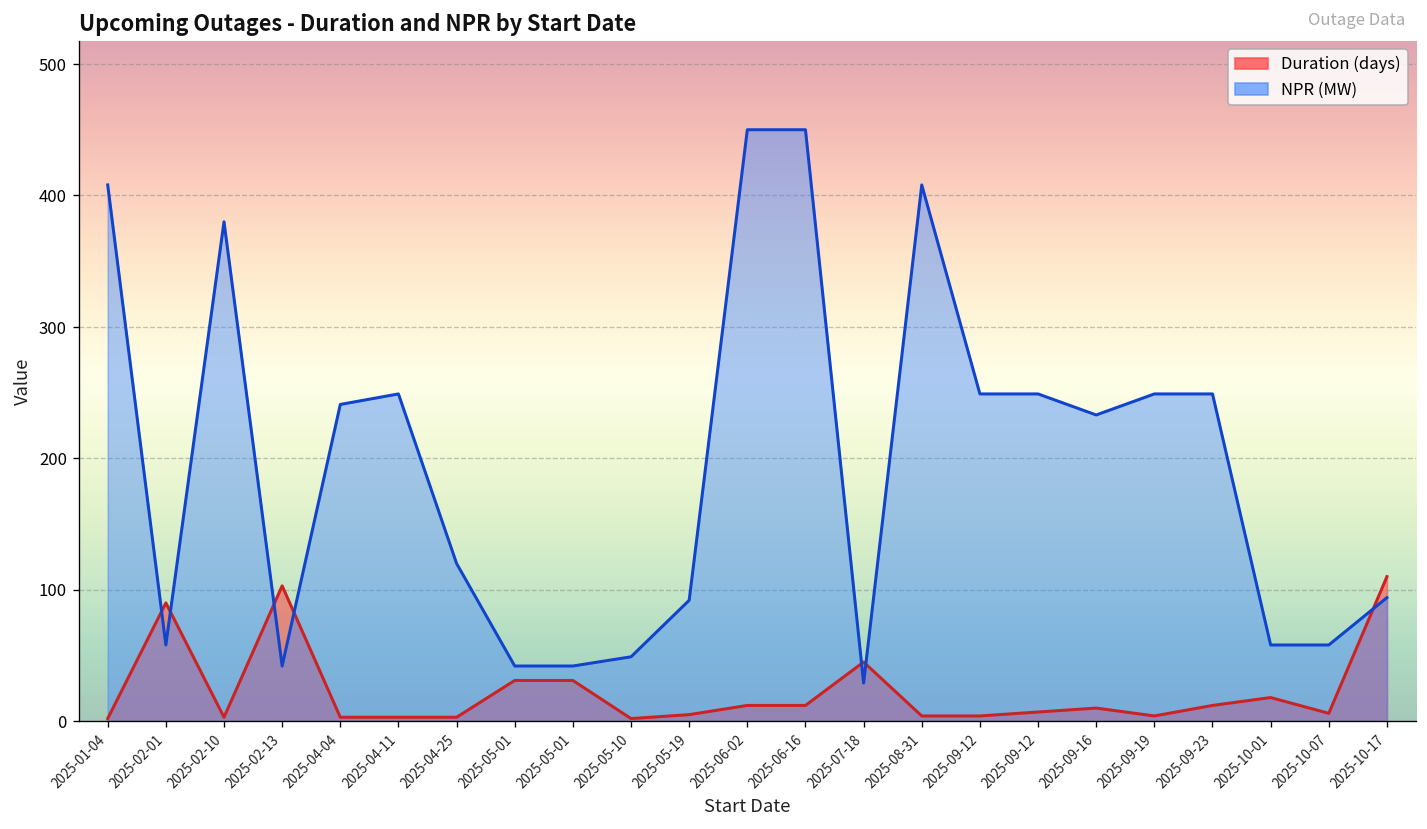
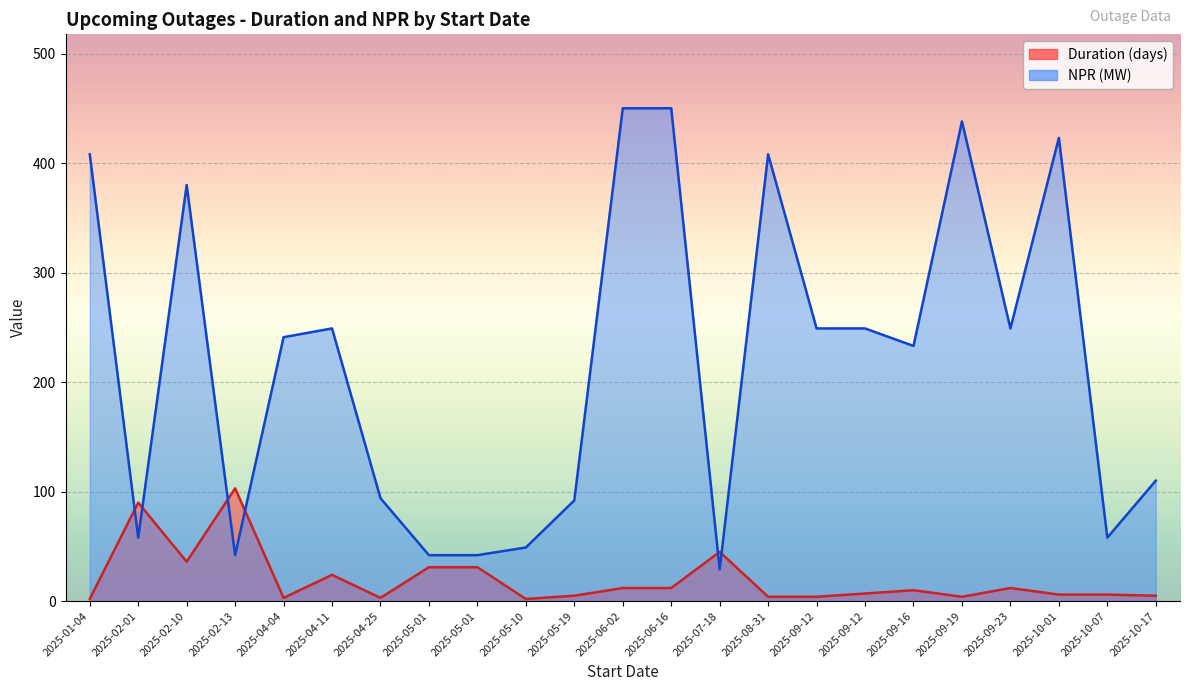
Duration (days), 2025-02-10: 3 -> 36
Duration (days), 2025-04-11: 3 -> 24
NPR (MW), 2025-04-25: 120 -> 94
NPR (MW), 2025-09-19: 249 -> 438
Duration (days), 2025-10-01: 18 -> 6
NPR (MW), 2025-10-01: 58 -> 423
Duration (days), 2025-10-17: 110 -> 5
NPR (MW), 2025-10-17: 94 -> 110
